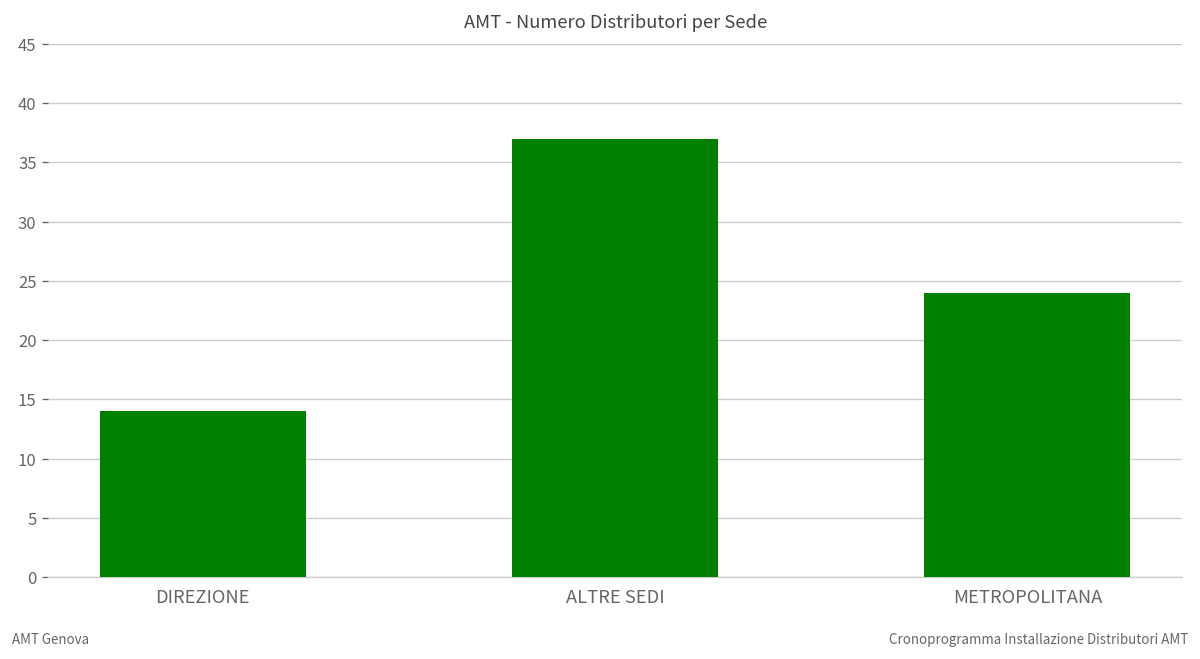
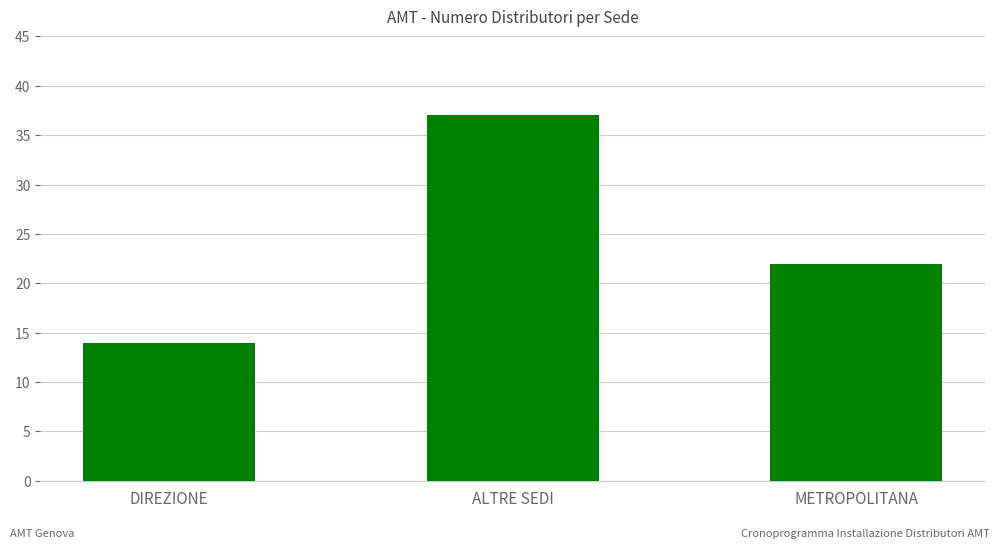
METROPOLITANA: 24 -> 22
